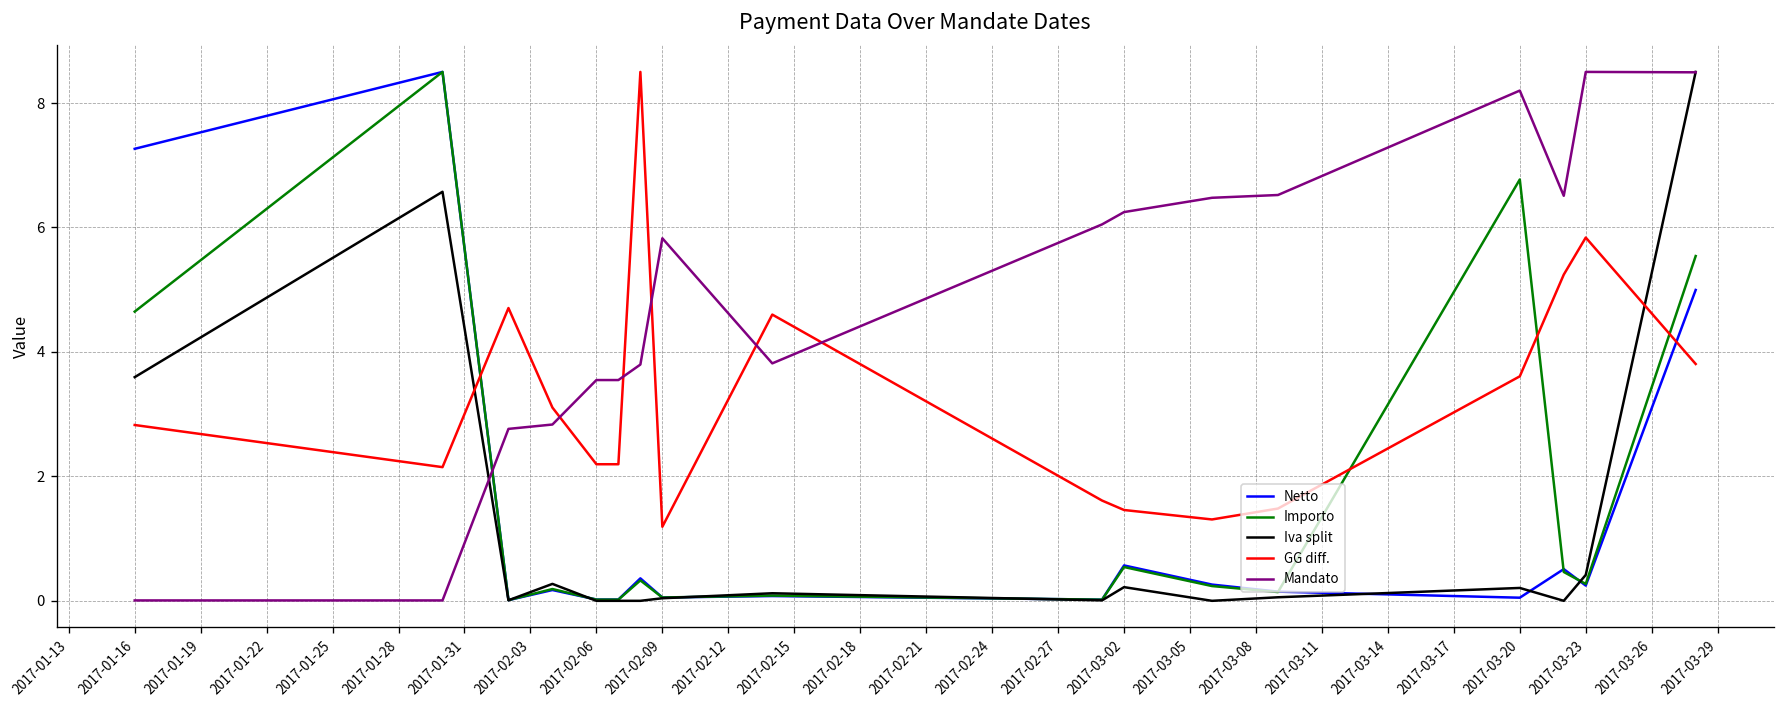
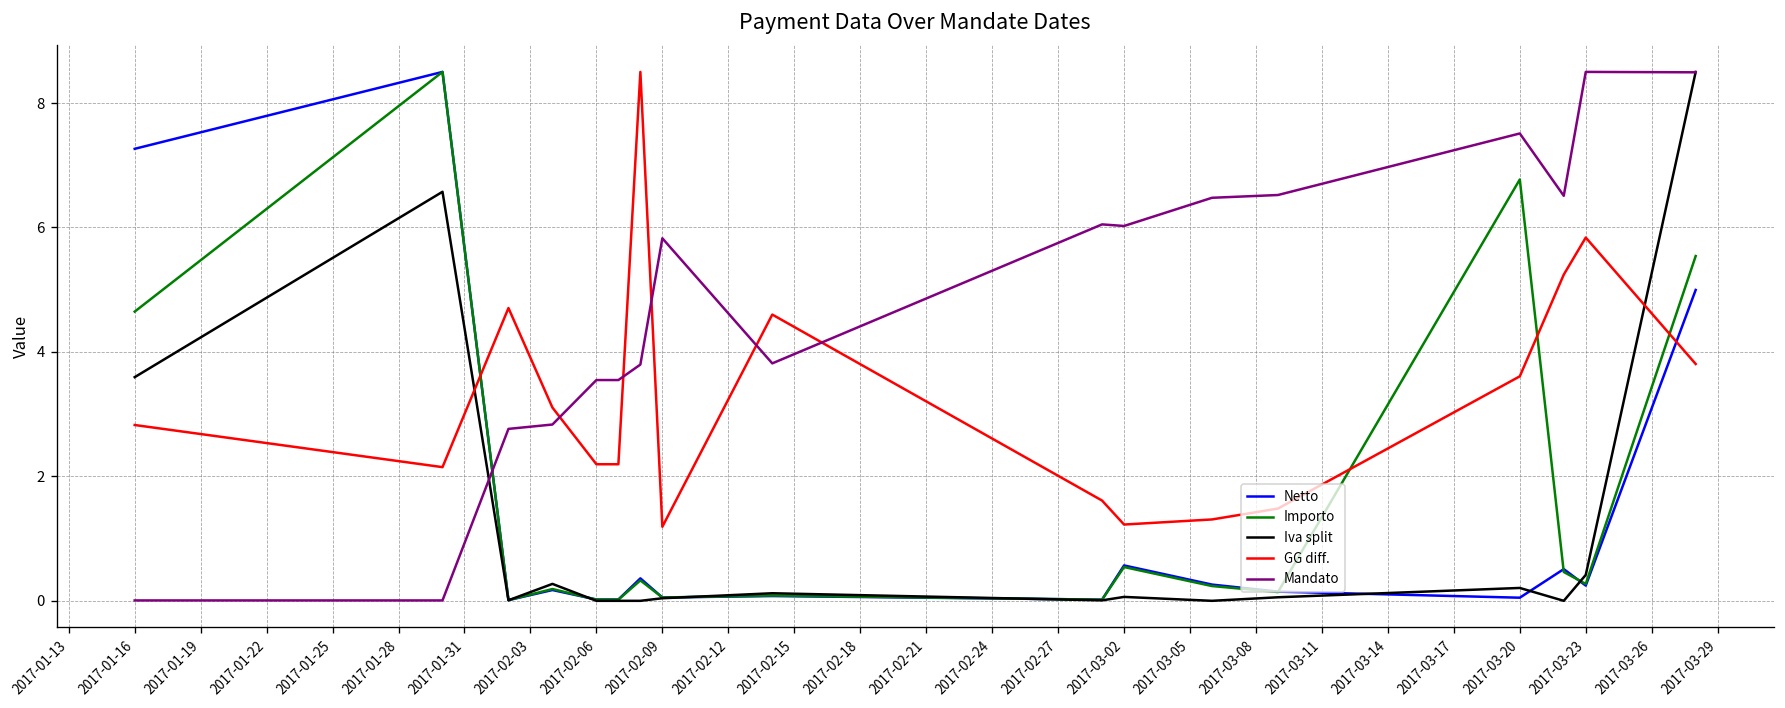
Iva split, 2017-03-02: 0.2 -> 0.1
GG diff., 2017-03-02: 1.5 -> 1.2
Mandato, 2017-03-02: 6.2 -> 6.0
Mandato, 2017-03-20: 8.2 -> 7.5
